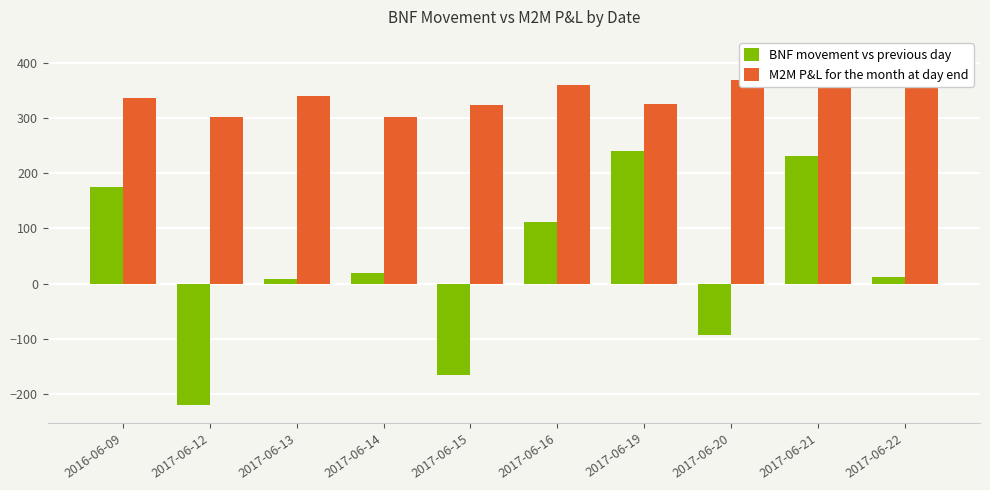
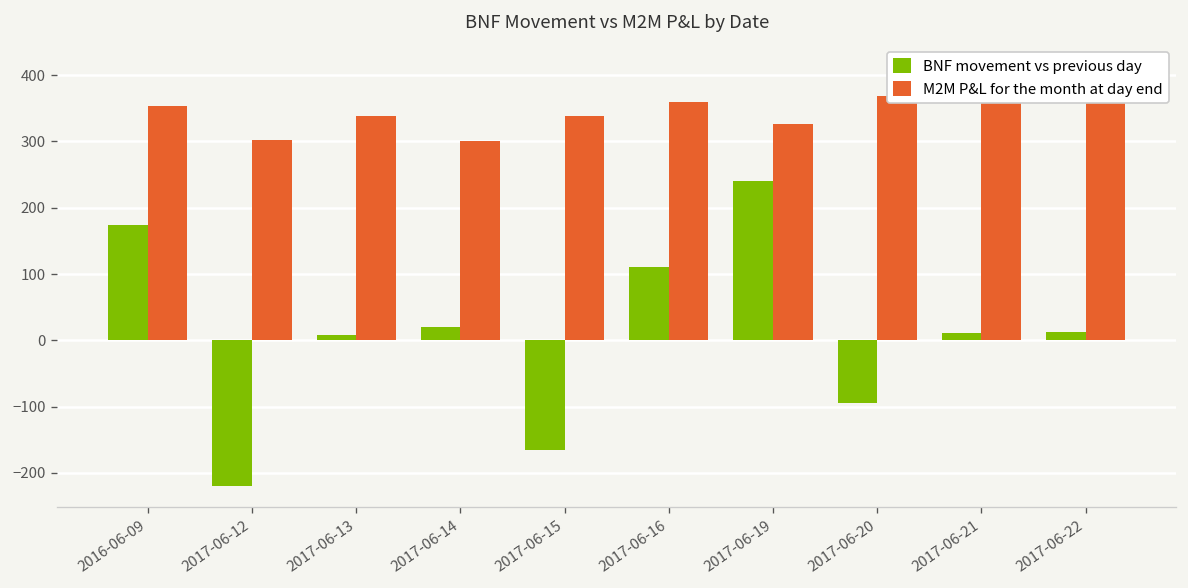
M2M P&L for the month at day end, 2016-06-09: 340 -> 350
M2M P&L for the month at day end, 2017-06-15: 320 -> 340
BNF movement vs previous day, 2017-06-21: 230 -> 10
